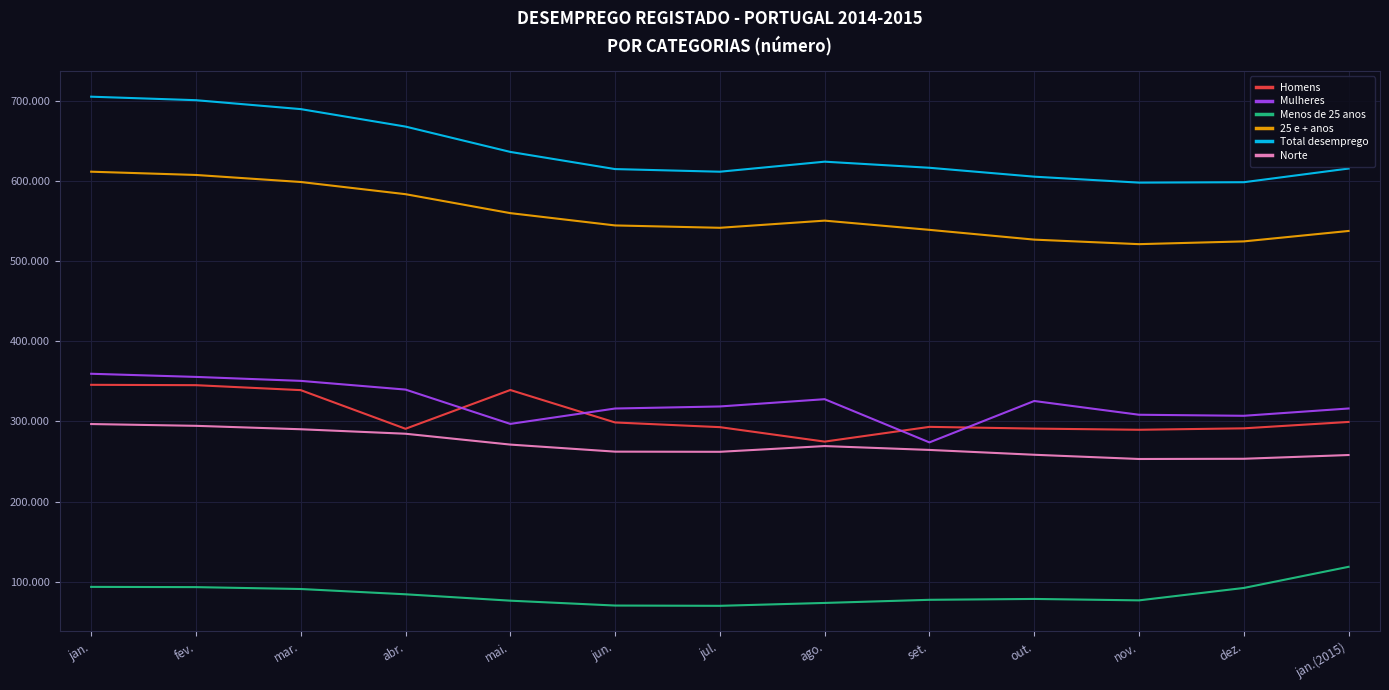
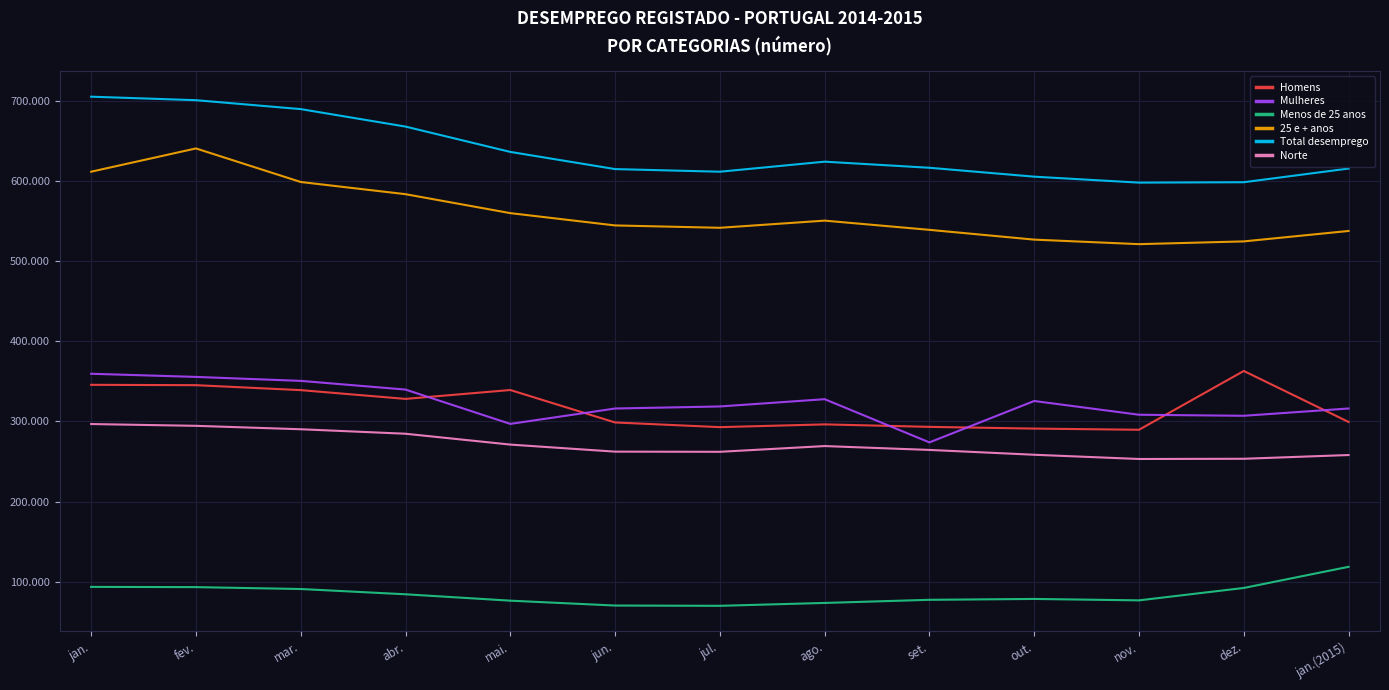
25 e + anos, fev.: 610 -> 640
Homens, abr.: 290 -> 330
Homens, ago.: 270 -> 300
Homens, dez.: 290 -> 360
